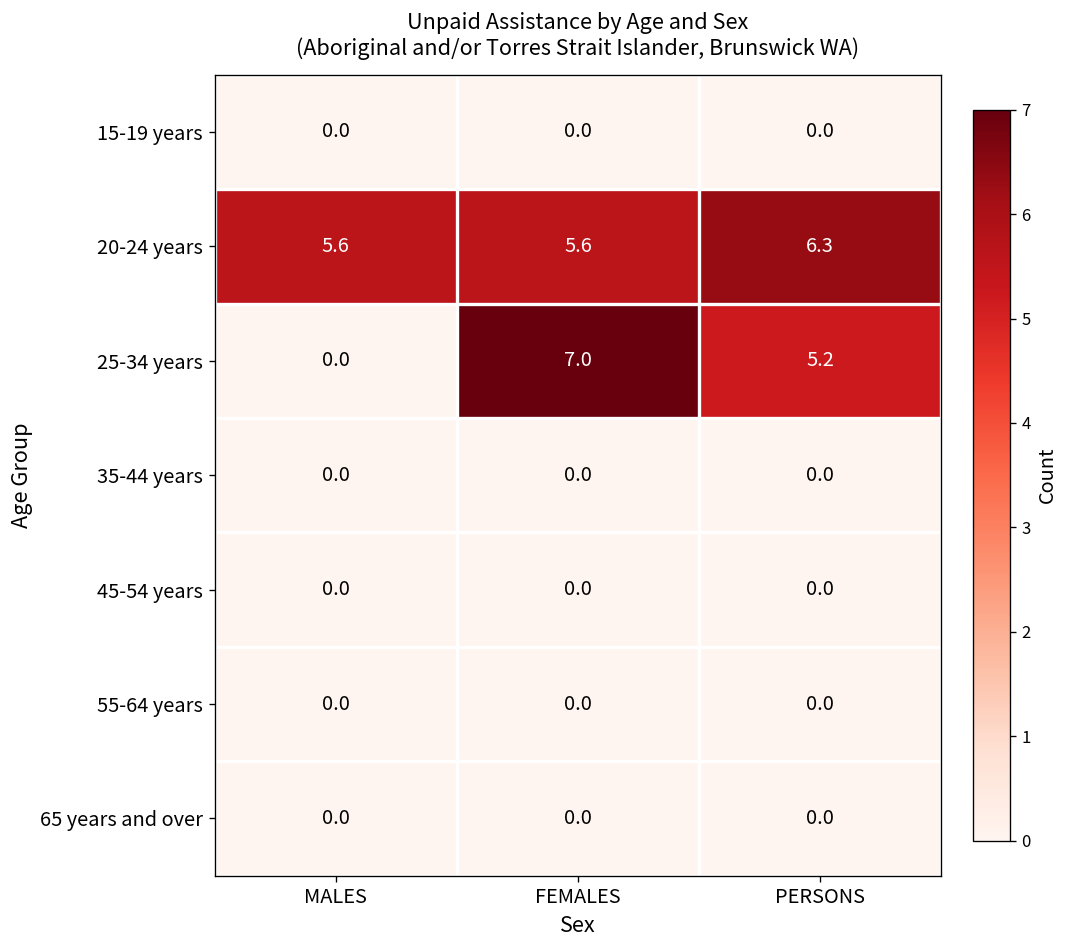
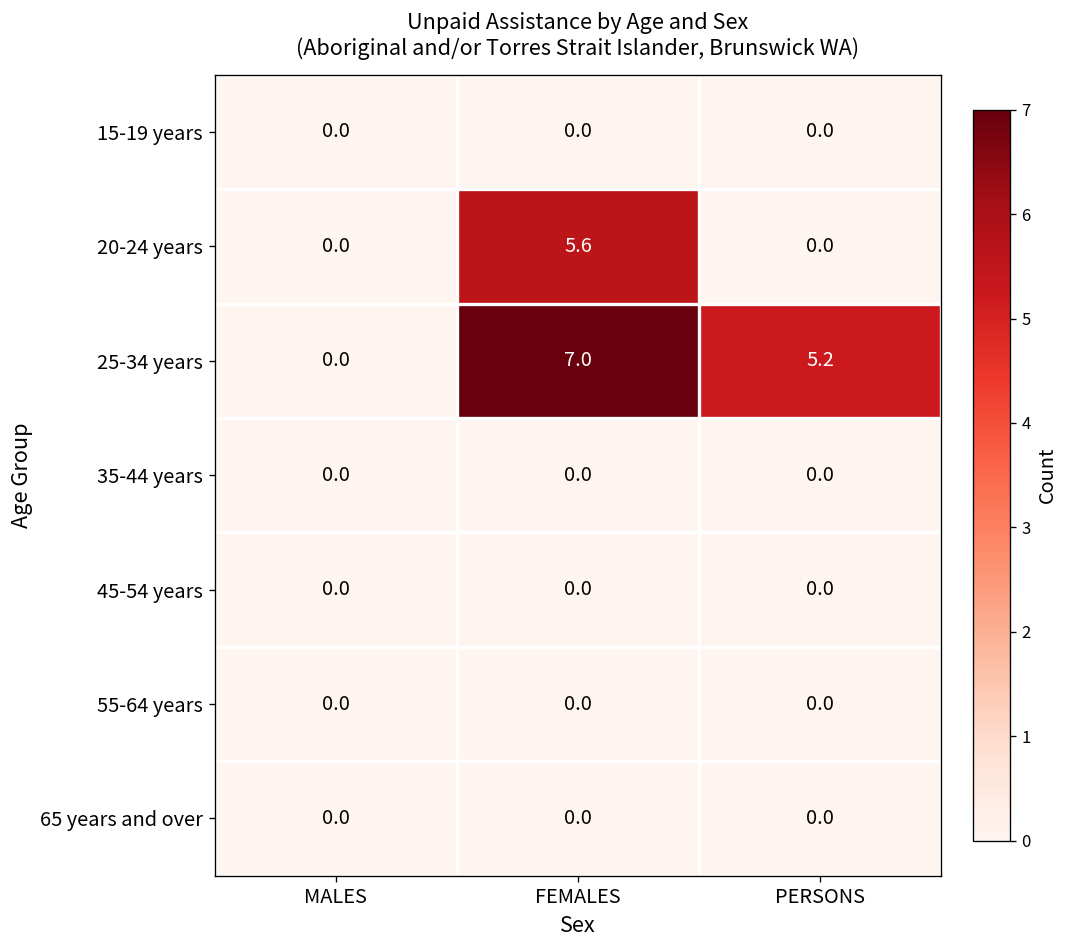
20-24 years, MALES: 5.6 -> 0.0
20-24 years, PERSONS: 6.3 -> 0.0
